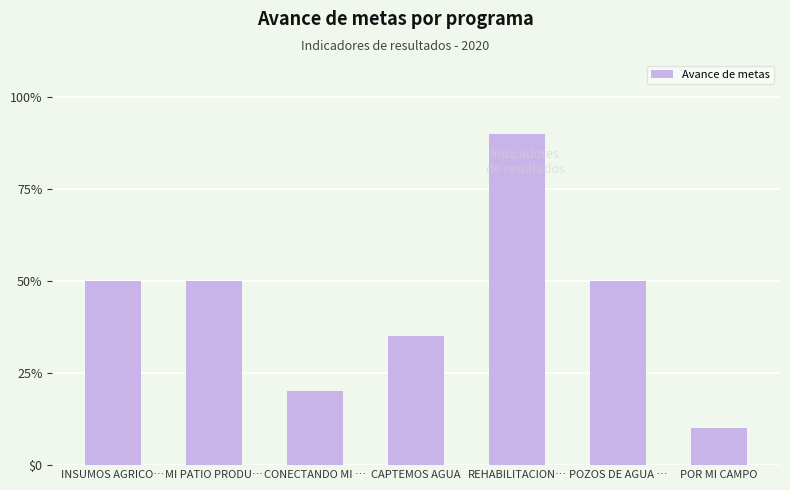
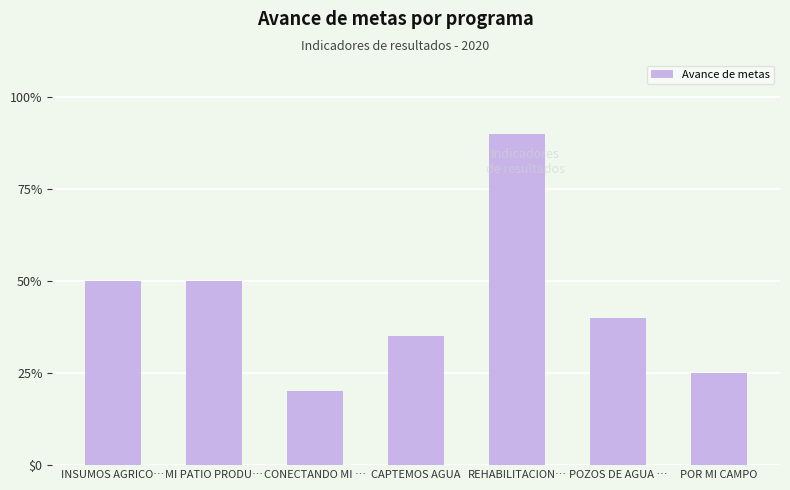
POZOS DE AGUA …: 50% -> 40%
POR MI CAMPO: 10% -> 25%
